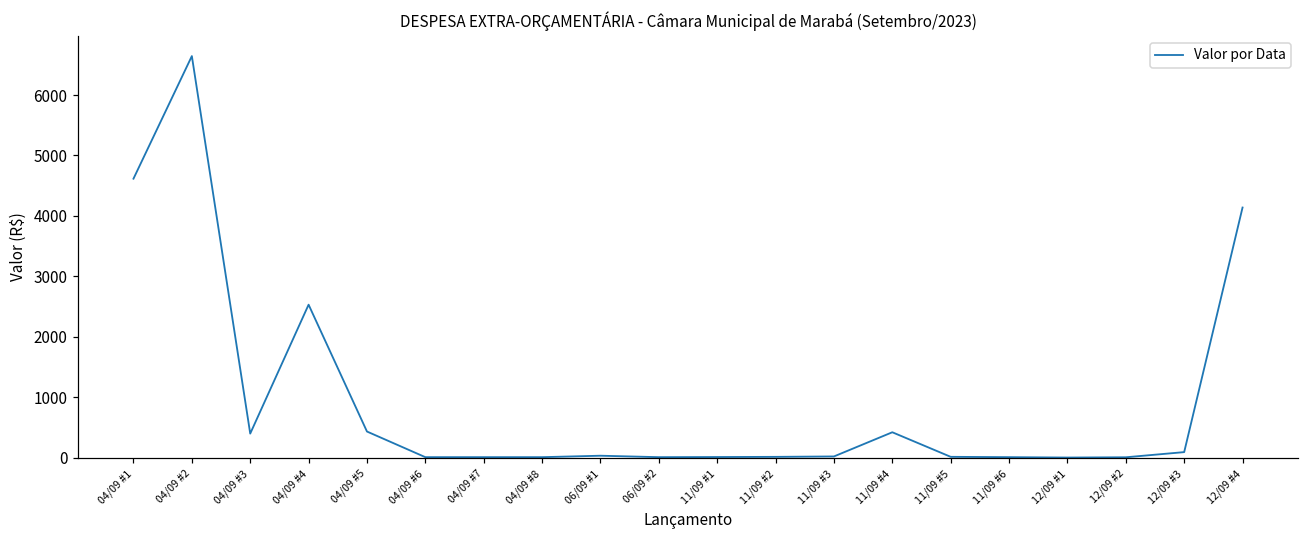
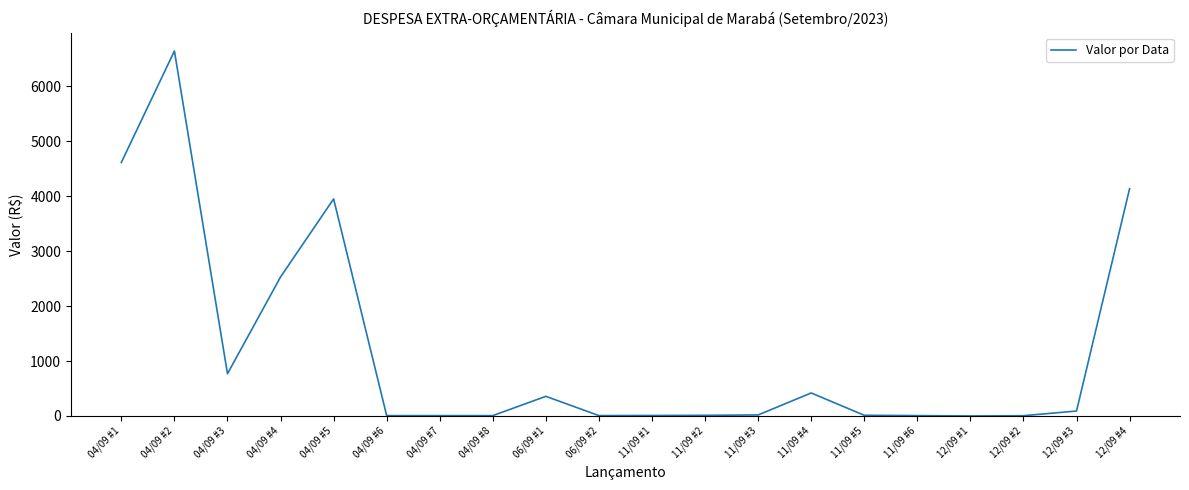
04/09 #3: 400 -> 800
04/09 #5: 400 -> 4000
06/09 #1: 0 -> 400
